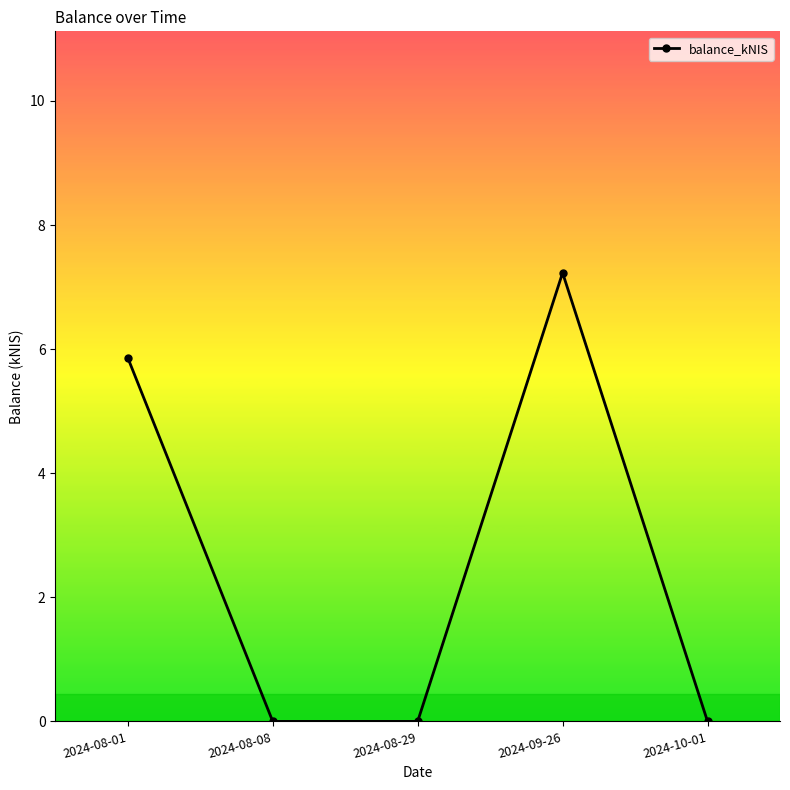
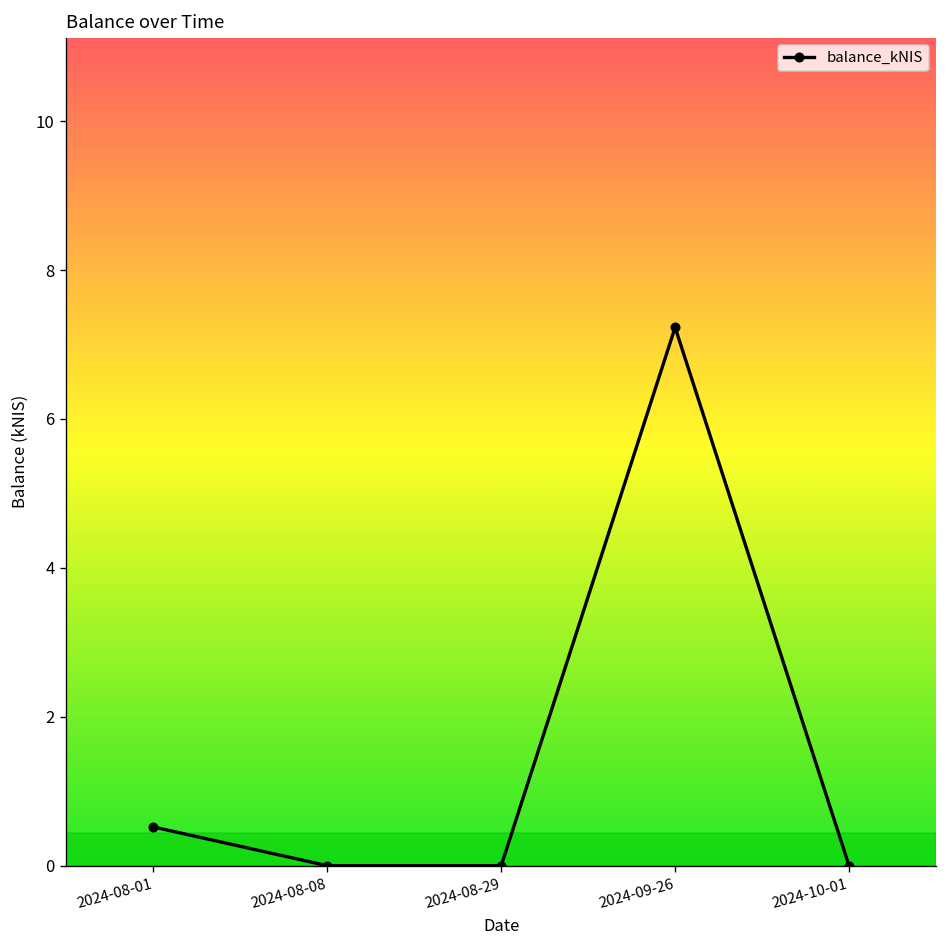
2024-08-01: 5.9 -> 0.5
